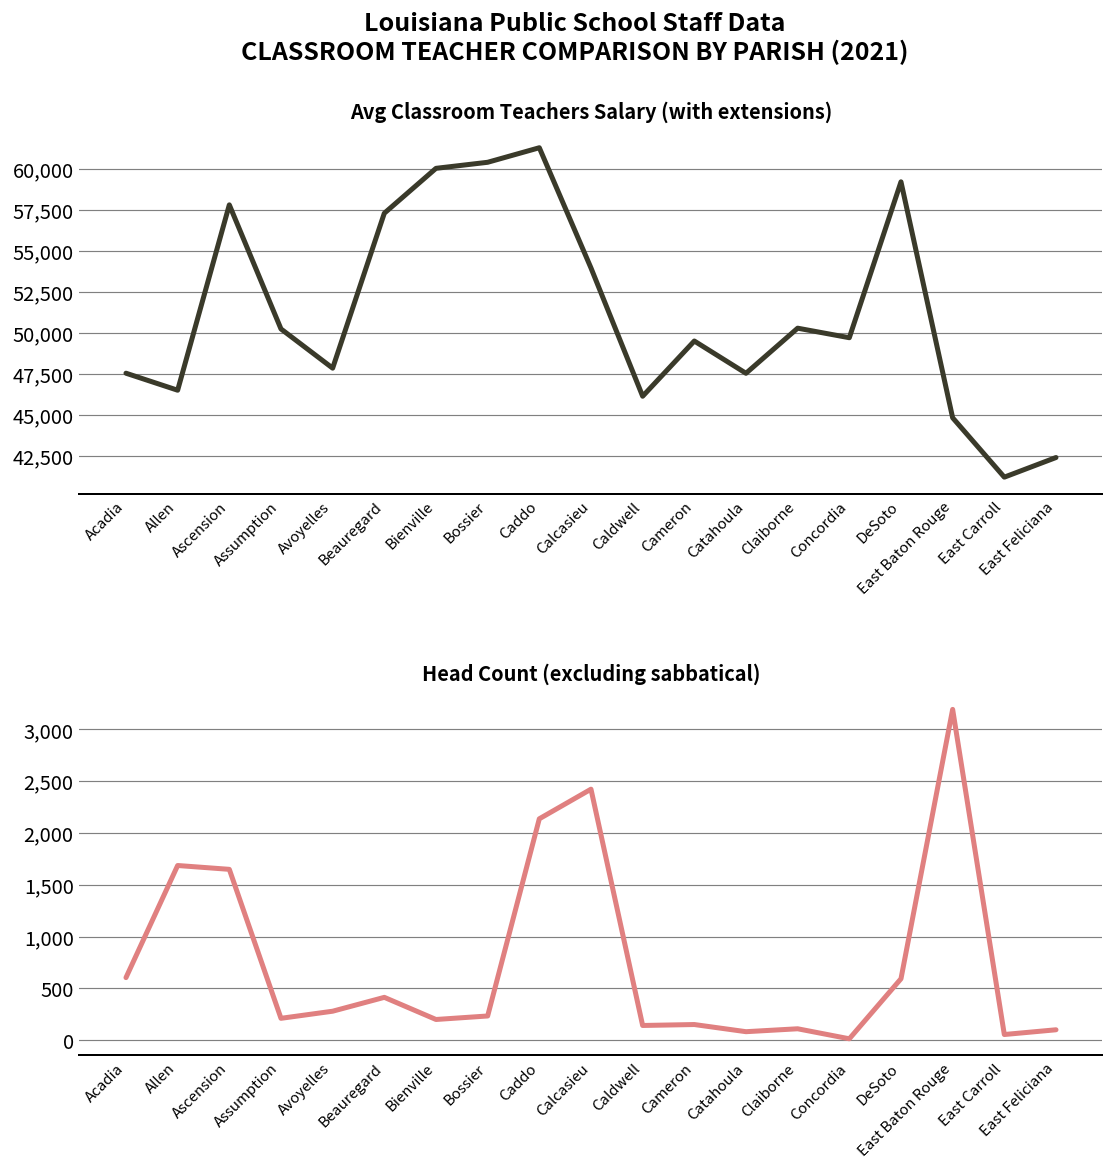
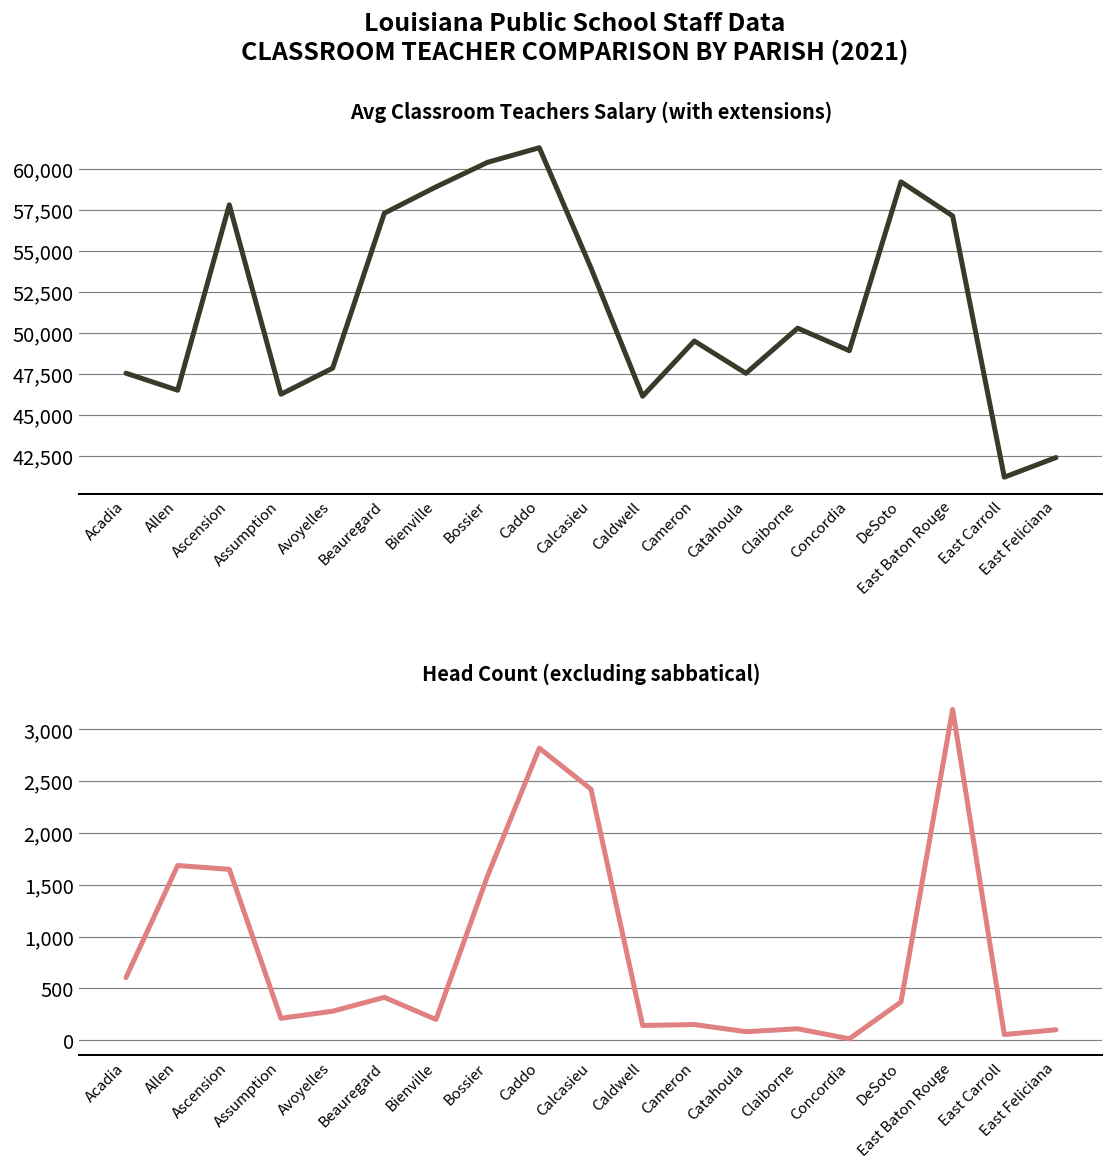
Avg Classroom Teachers Salary (with extensions), Assumption: 50,200 -> 46,200
Avg Classroom Teachers Salary (with extensions), Bienville: 60,000 -> 58,900
Avg Classroom Teachers Salary (with extensions), Concordia: 49,700 -> 48,900
Avg Classroom Teachers Salary (with extensions), East Baton Rouge: 44,800 -> 57,100
Head Count (excluding sabbatical), Bossier: 200 -> 1,600
Head Count (excluding sabbatical), Caddo: 2,100 -> 2,800
Head Count (excluding sabbatical), DeSoto: 600 -> 400
